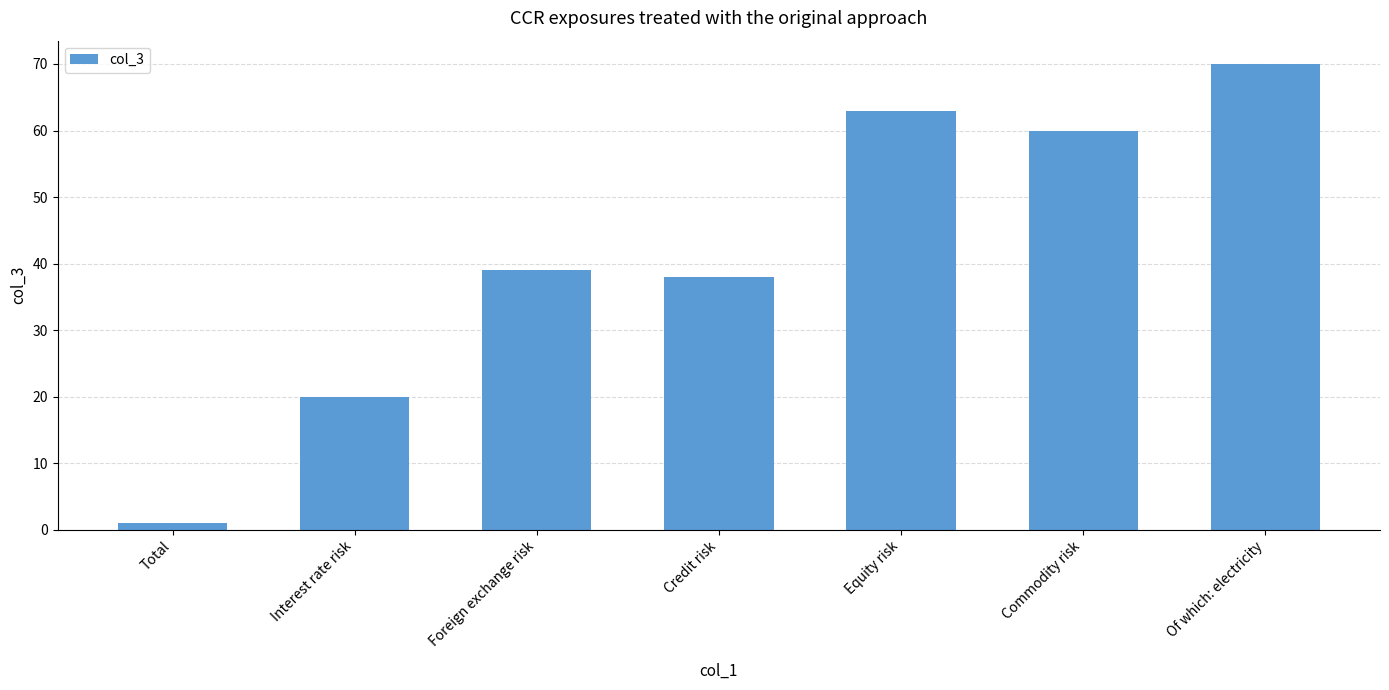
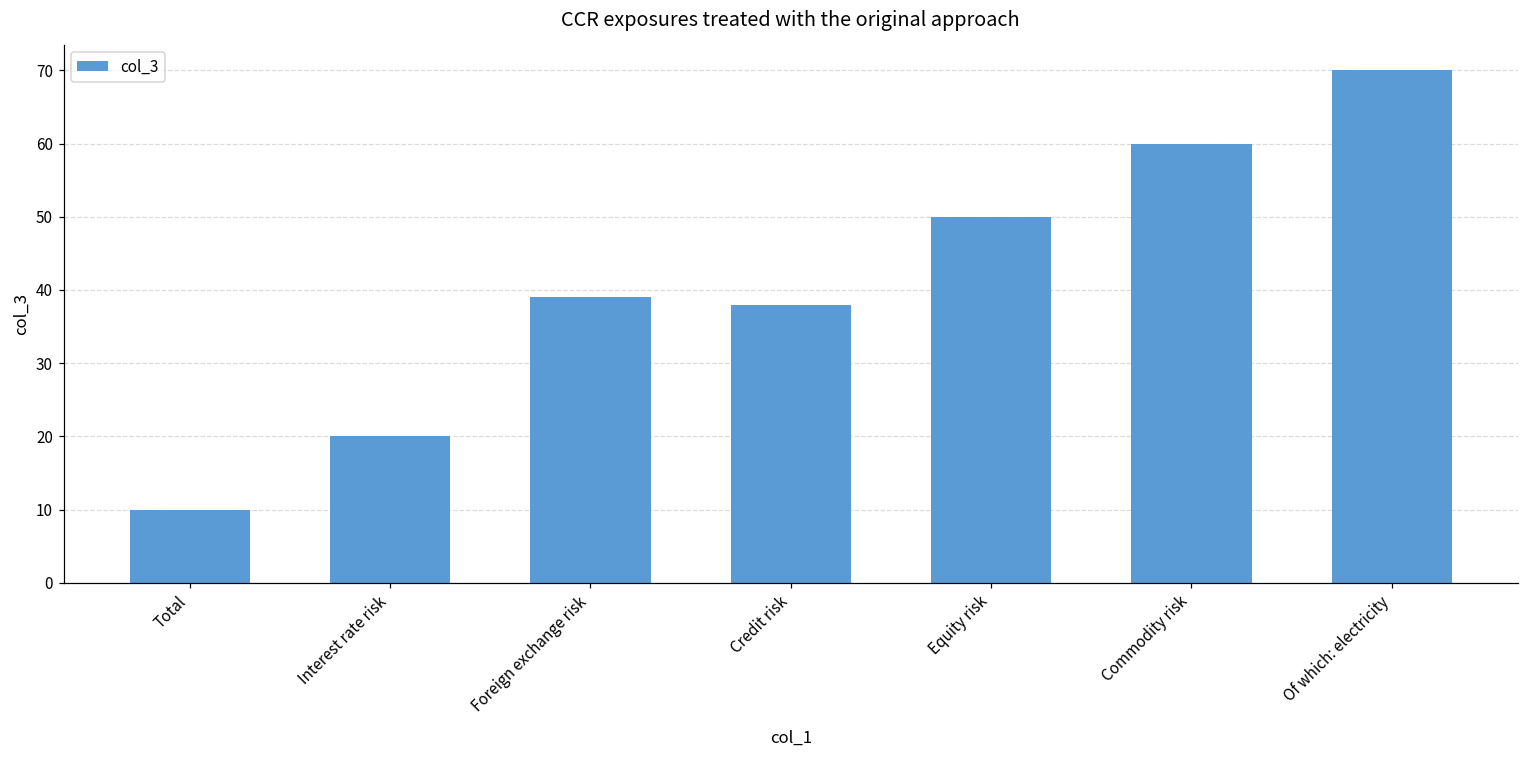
Total: 1 -> 10
Equity risk: 63 -> 50
